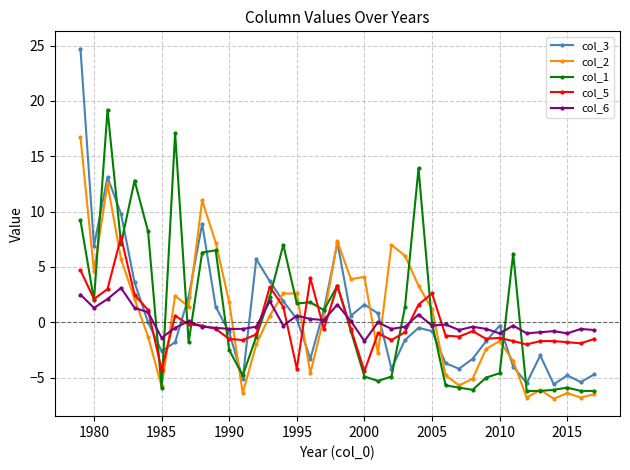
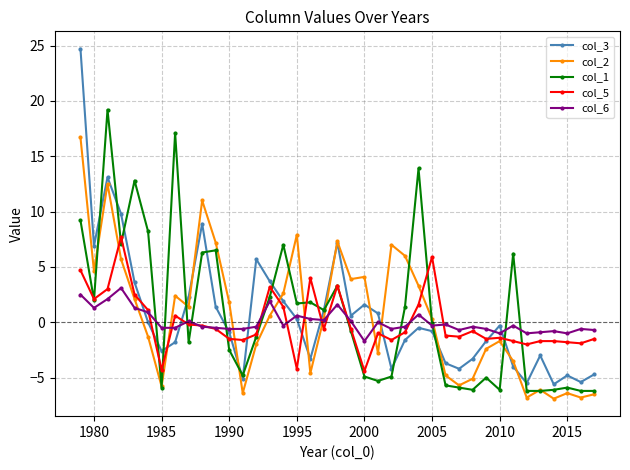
col_6, 1985: -1.4 -> -0.5
col_2, 1995: 2.6 -> 7.9
col_2, 2005: 1.2 -> 0.3
col_5, 2005: 2.6 -> 5.9
col_1, 2010: -4.6 -> -6.1
